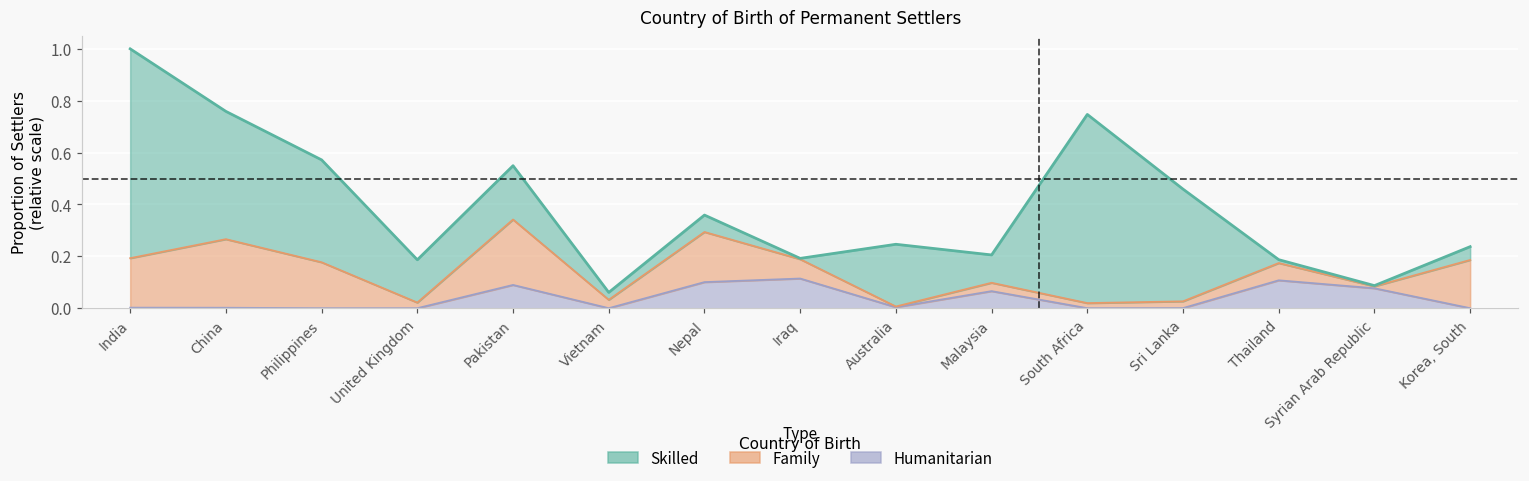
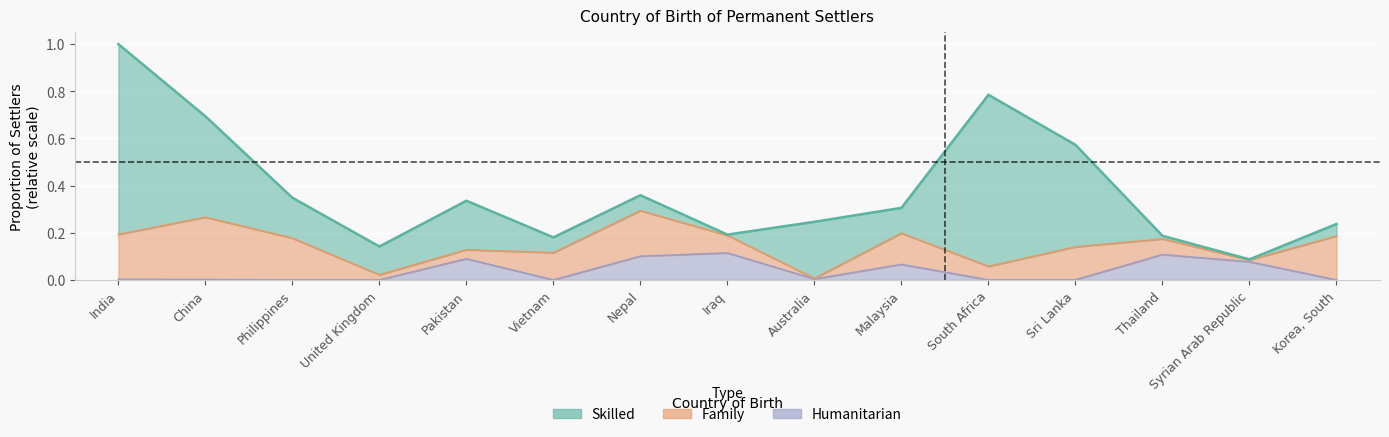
Skilled, China: 0.49 -> 0.43
Skilled, Philippines: 0.39 -> 0.17
Skilled, United Kingdom: 0.16 -> 0.12
Family, Pakistan: 0.25 -> 0.04
Family, Vietnam: 0.03 -> 0.12
Skilled, Vietnam: 0.03 -> 0.07
Family, Malaysia: 0.03 -> 0.13
Family, South Africa: 0.02 -> 0.06
Family, Sri Lanka: 0.03 -> 0.14
